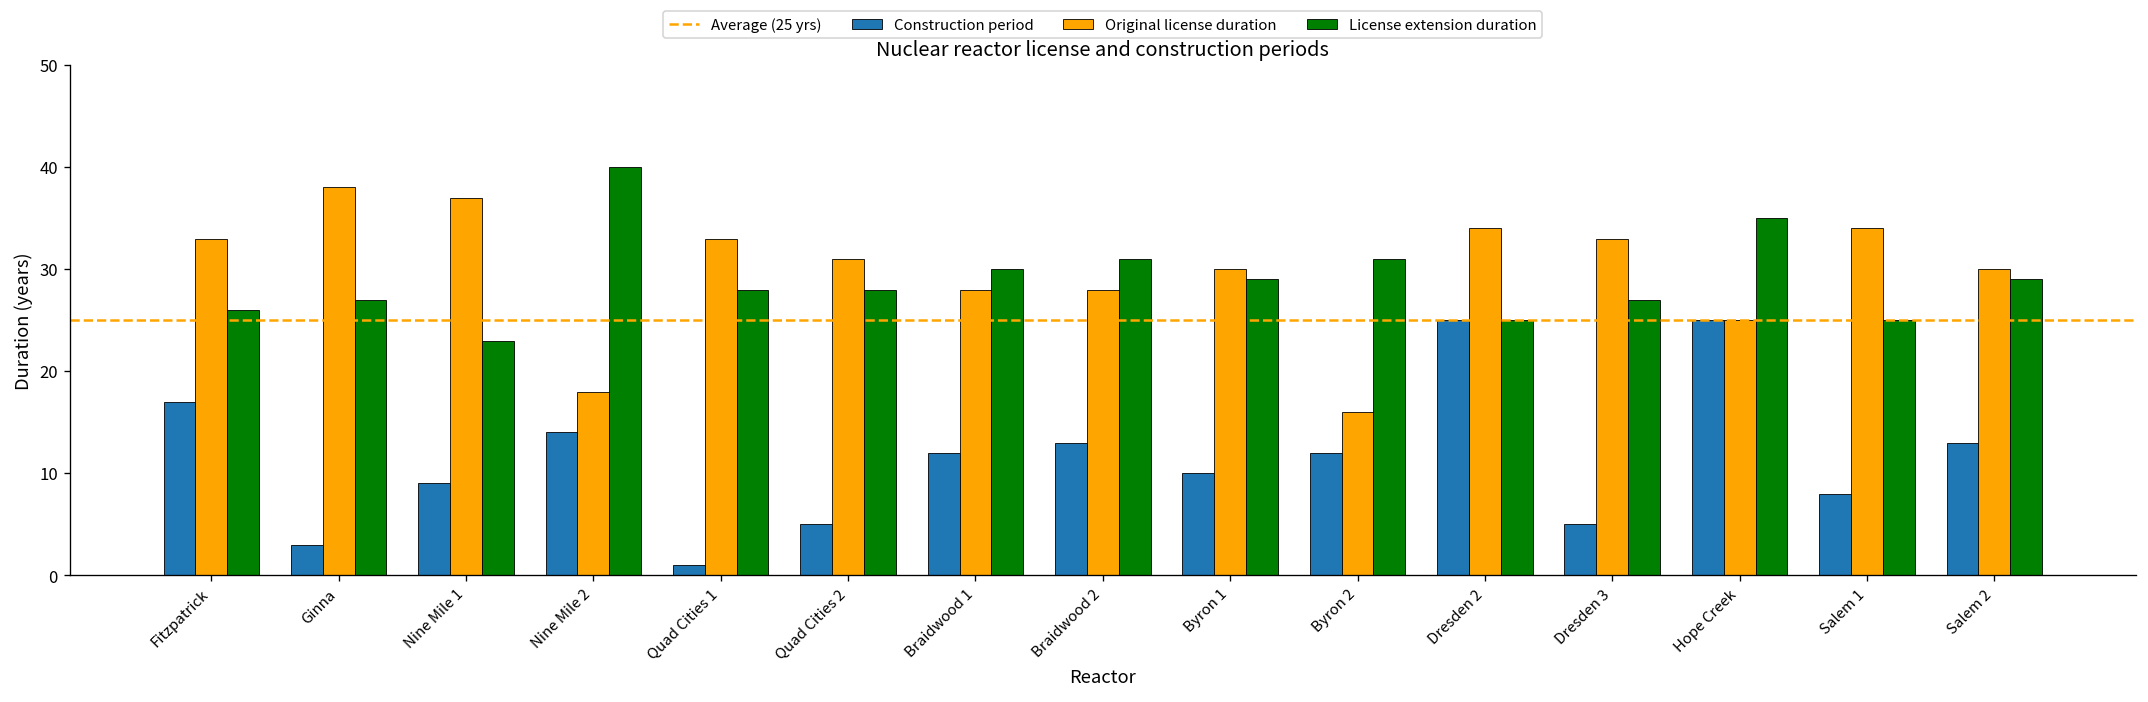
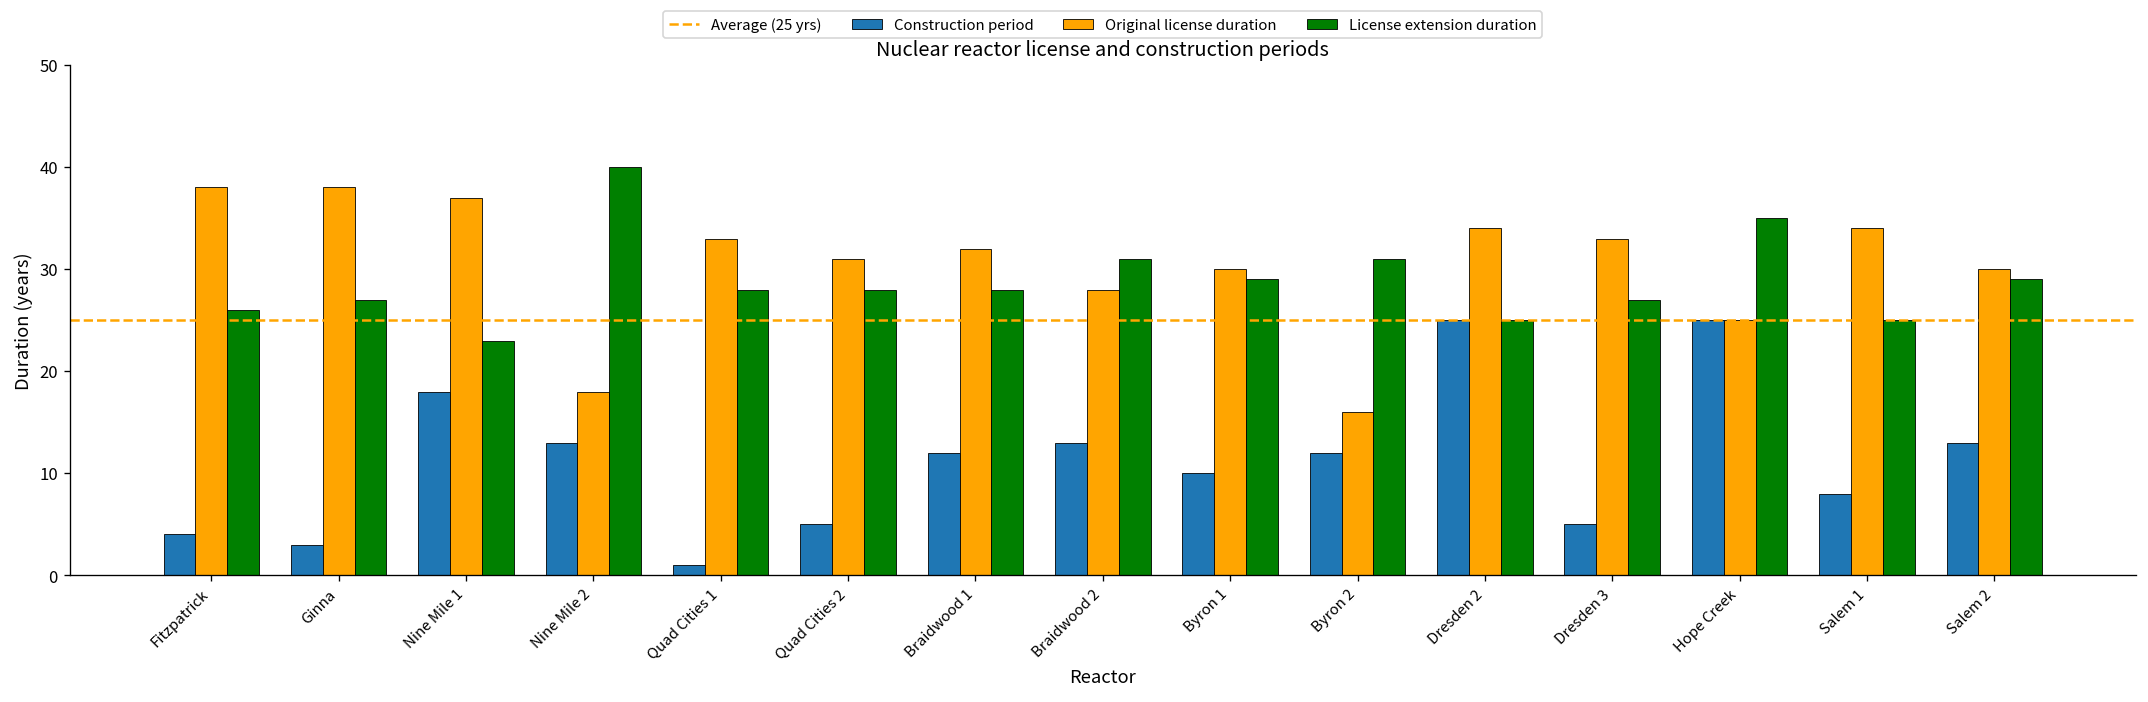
Construction period, Fitzpatrick: 17 -> 4
Original license duration, Fitzpatrick: 33 -> 38
Construction period, Nine Mile 1: 9 -> 18
Construction period, Nine Mile 2: 14 -> 13
Original license duration, Braidwood 1: 28 -> 32
License extension duration, Braidwood 1: 30 -> 28
